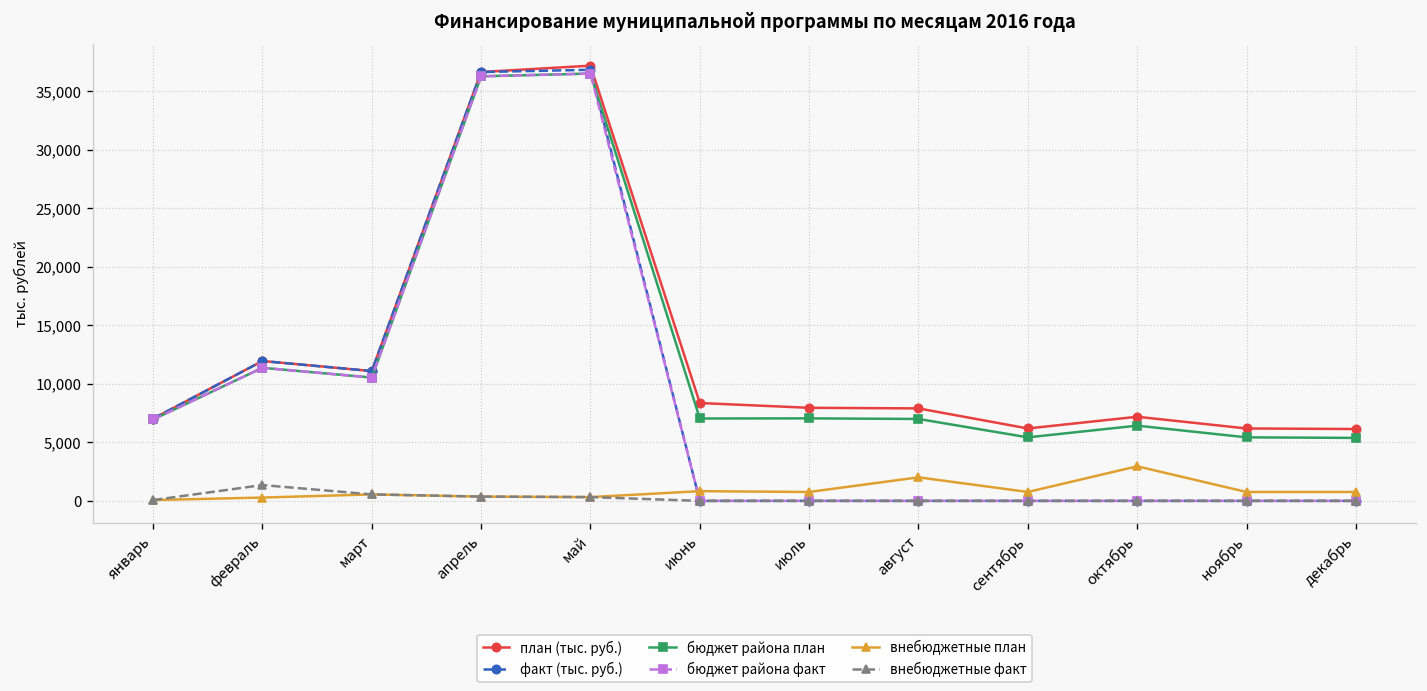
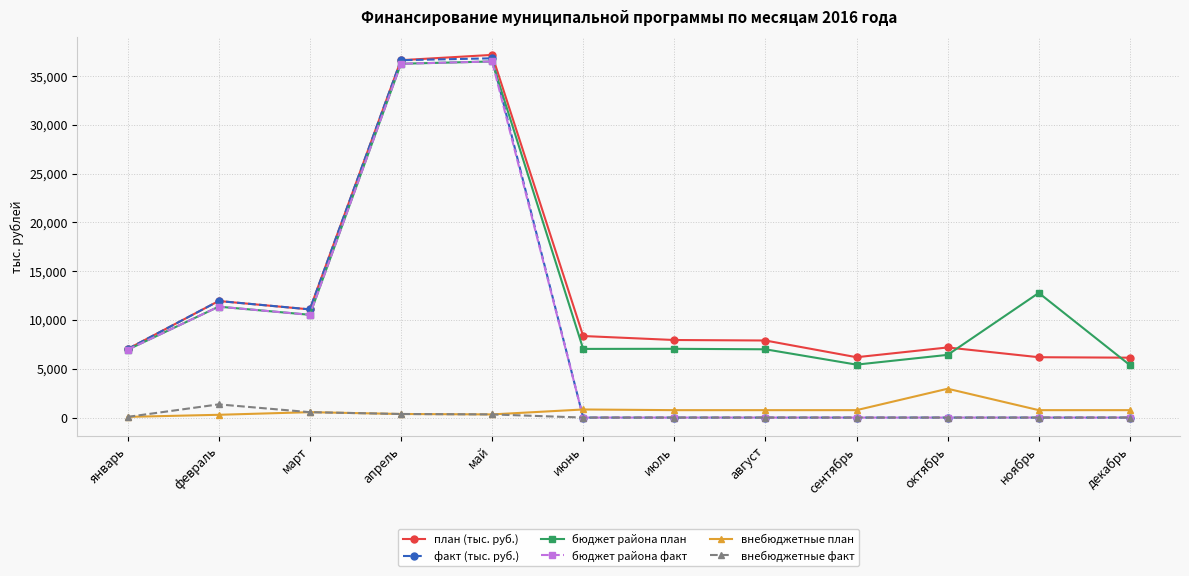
внебюджетные план, август: 2,000 -> 1,000
бюджет района план, ноябрь: 5,000 -> 13,000
